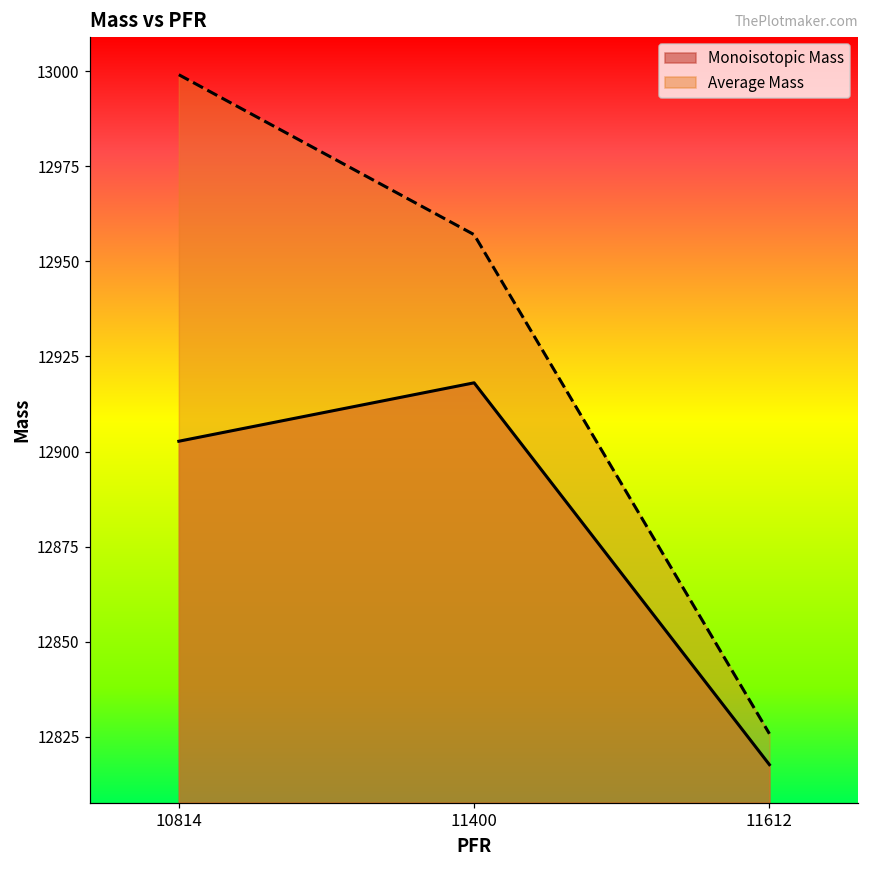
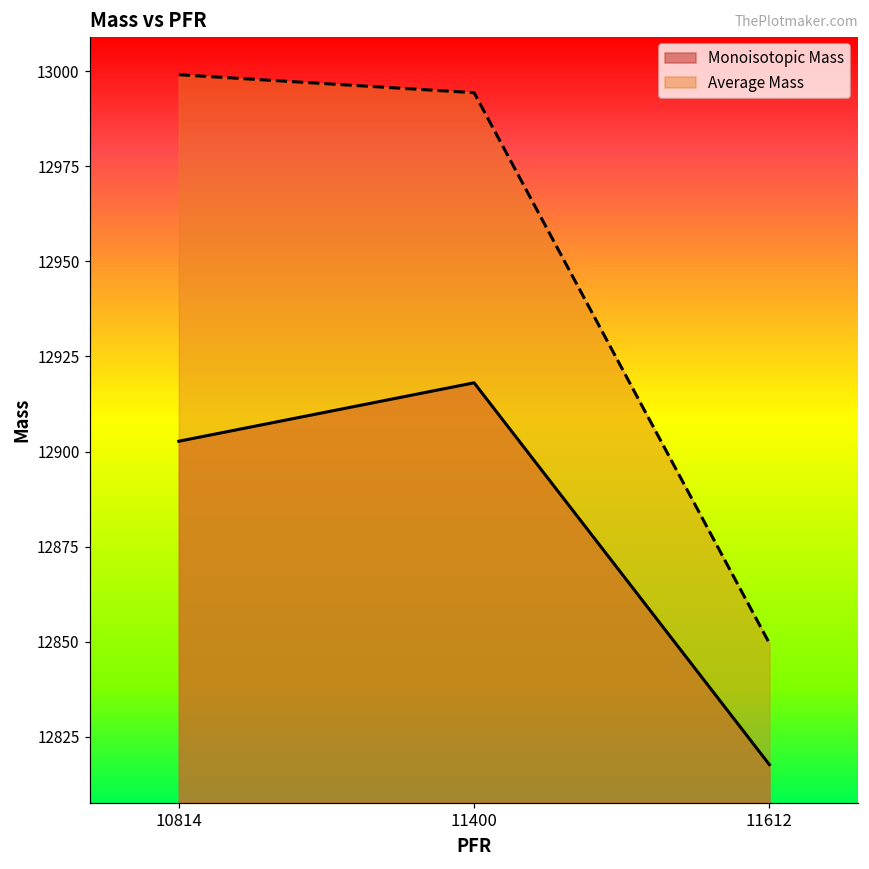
Average Mass, 11400: 12957 -> 12994
Average Mass, 11612: 12826 -> 12850
